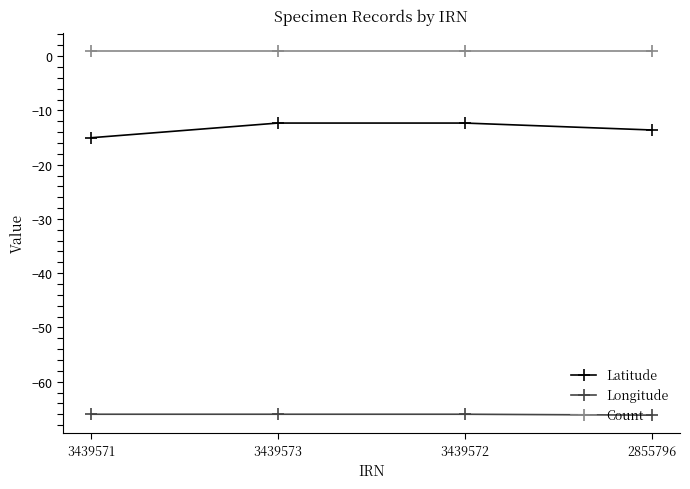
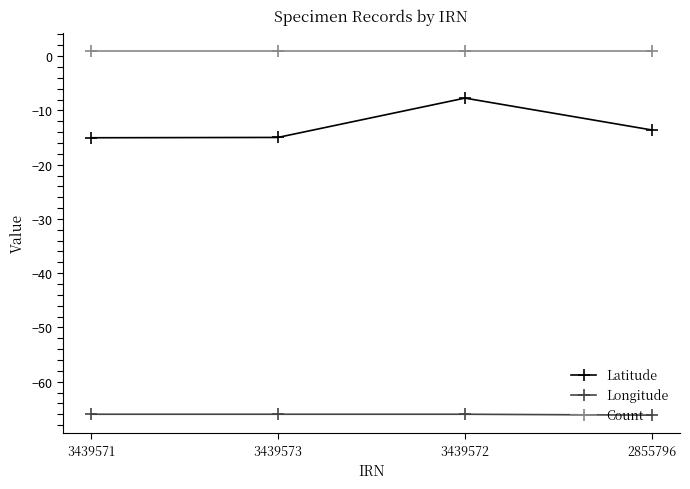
Latitude, 3439573: -12 -> -15
Latitude, 3439572: -12 -> -8
